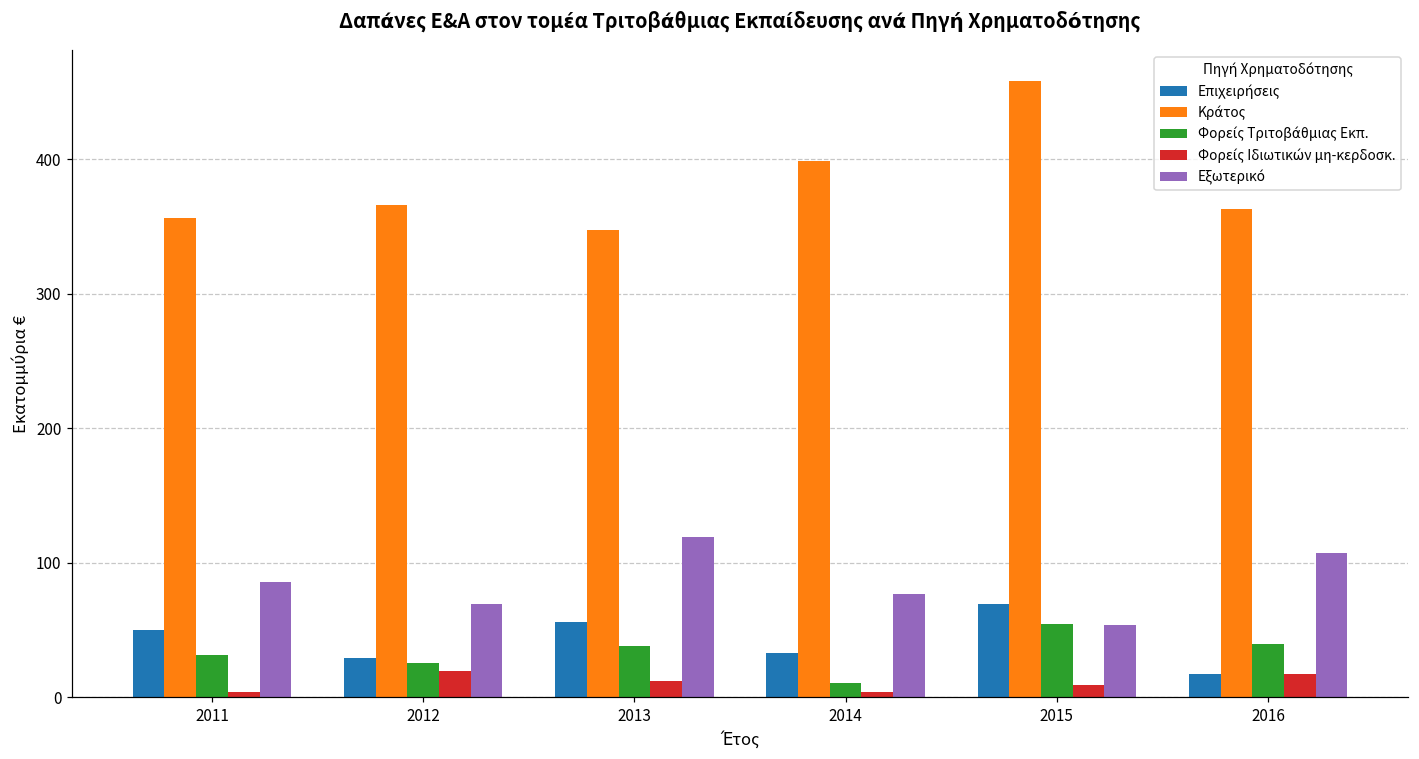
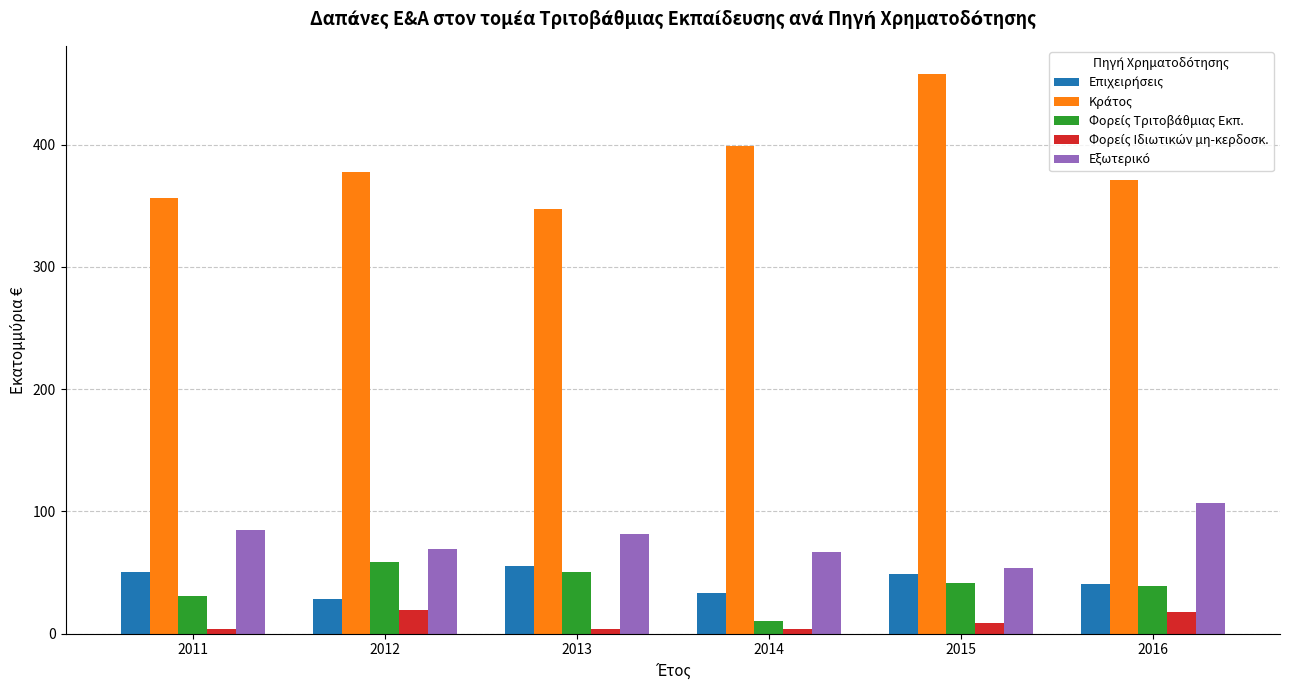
Κράτος, 2012: 366 -> 377
Φορείς Τριτοβάθμιας Εκπ., 2012: 26 -> 59
Φορείς Τριτοβάθμιας Εκπ., 2013: 38 -> 50
Φορείς Ιδιωτικών μη-κερδοσκ., 2013: 12 -> 4
Εξωτερικό, 2013: 119 -> 82
Εξωτερικό, 2014: 77 -> 67
Επιχειρήσεις, 2015: 69 -> 49
Φορείς Τριτοβάθμιας Εκπ., 2015: 54 -> 42
Επιχειρήσεις, 2016: 17 -> 41
Κράτος, 2016: 363 -> 371
